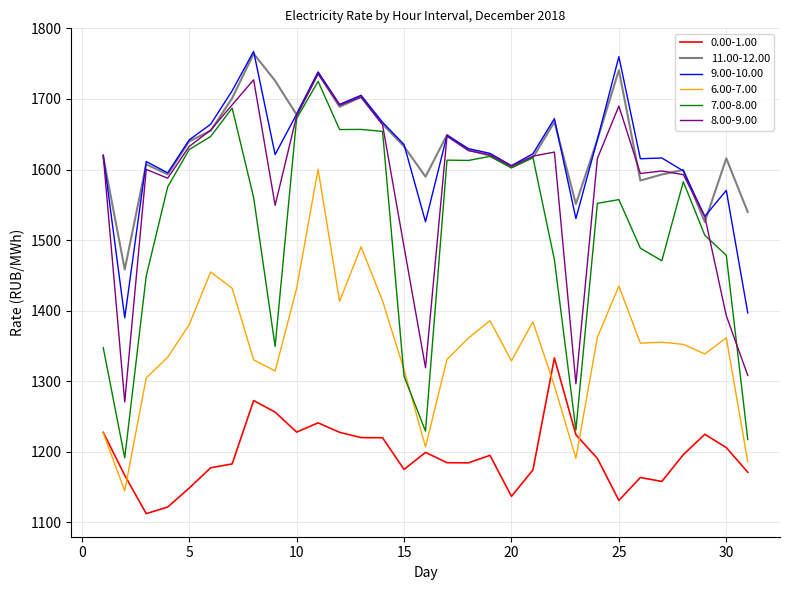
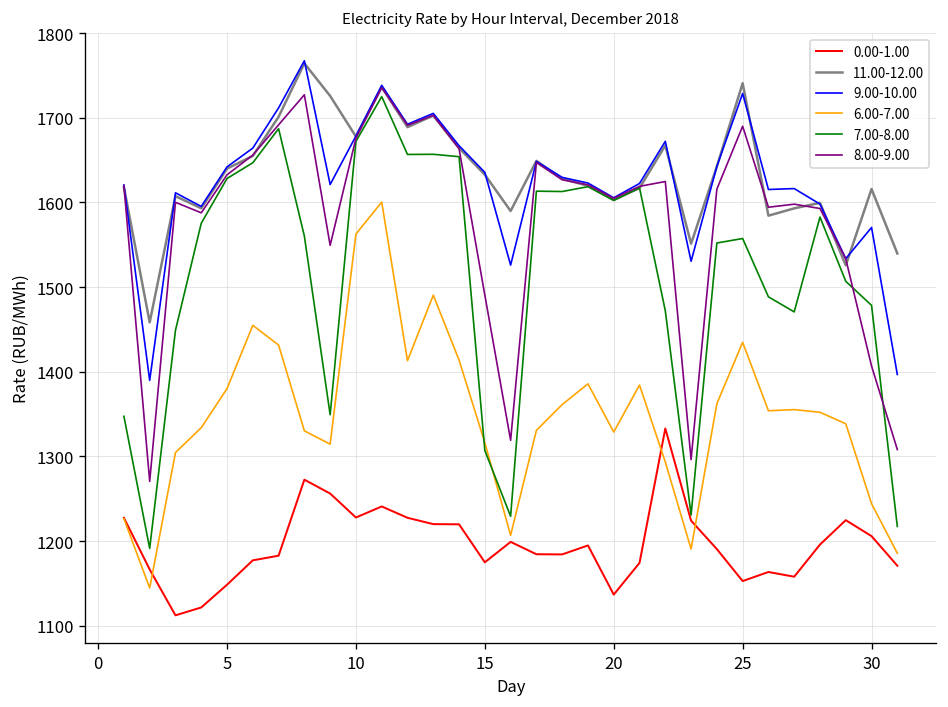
6.00-7.00, 10: 1430 -> 1560
0.00-1.00, 25: 1130 -> 1150
9.00-10.00, 25: 1760 -> 1730
6.00-7.00, 30: 1360 -> 1240
8.00-9.00, 30: 1390 -> 1410
